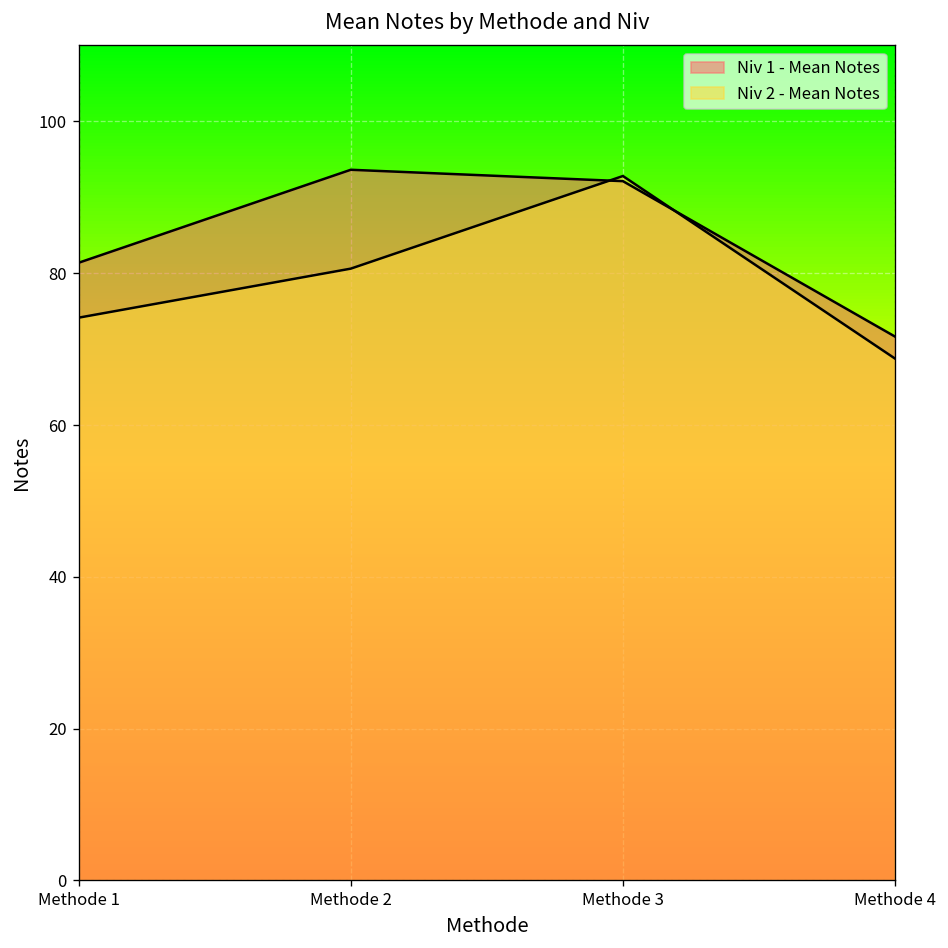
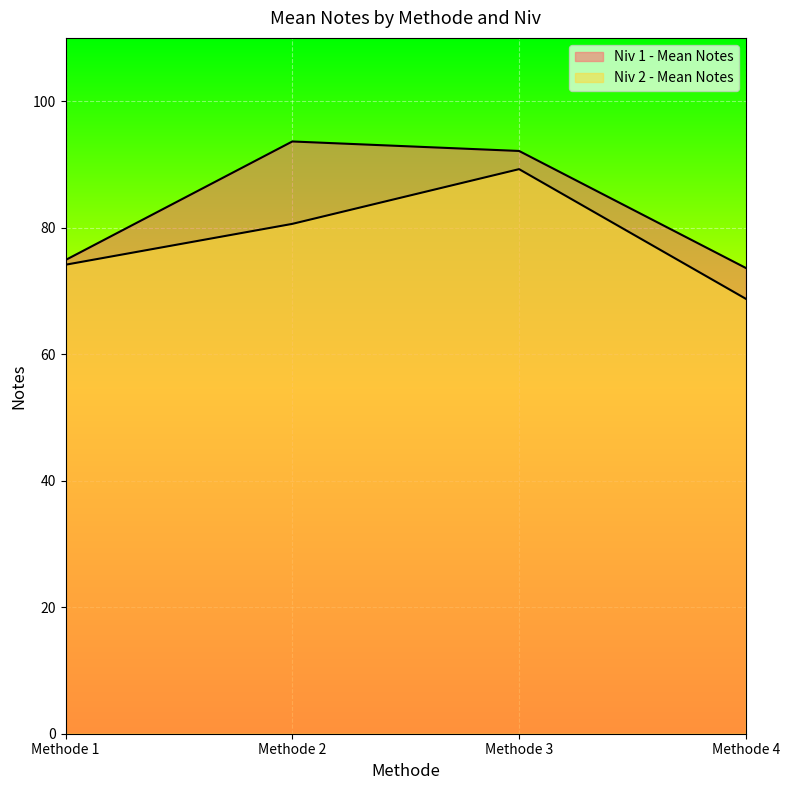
Niv 1 - Mean Notes, Methode 1: 81 -> 75
Niv 2 - Mean Notes, Methode 3: 93 -> 89
Niv 1 - Mean Notes, Methode 4: 72 -> 74
